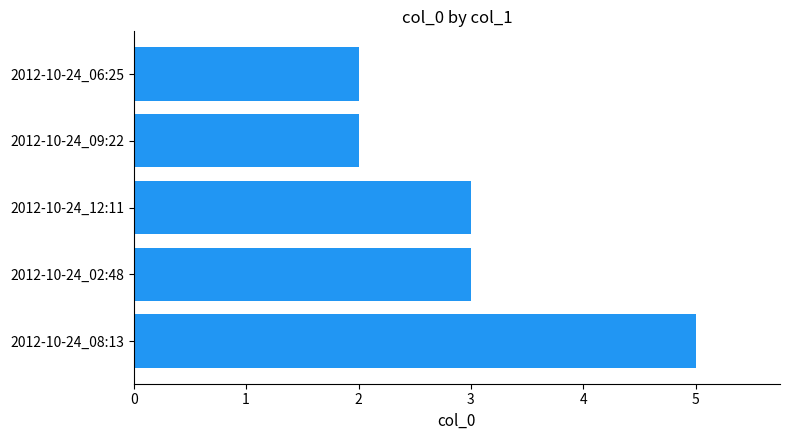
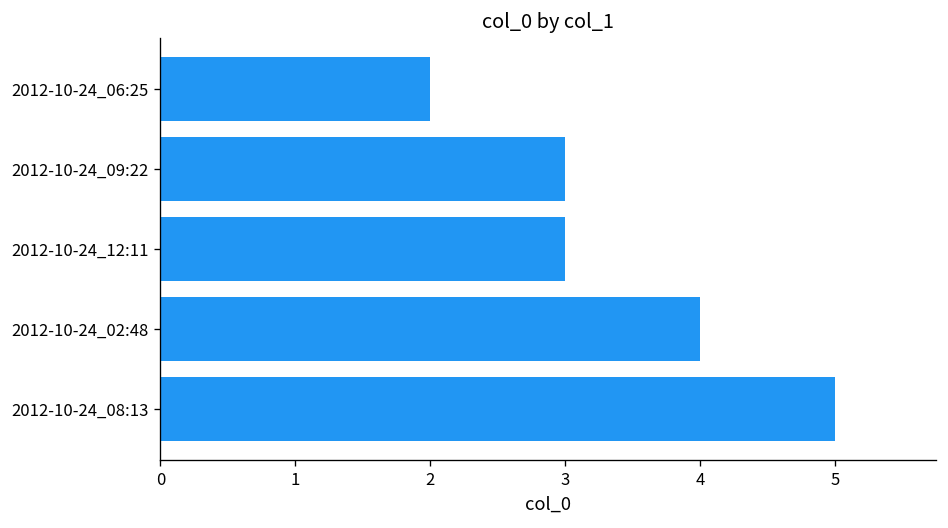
2012-10-24_09:22: 2 -> 3
2012-10-24_02:48: 3 -> 4
